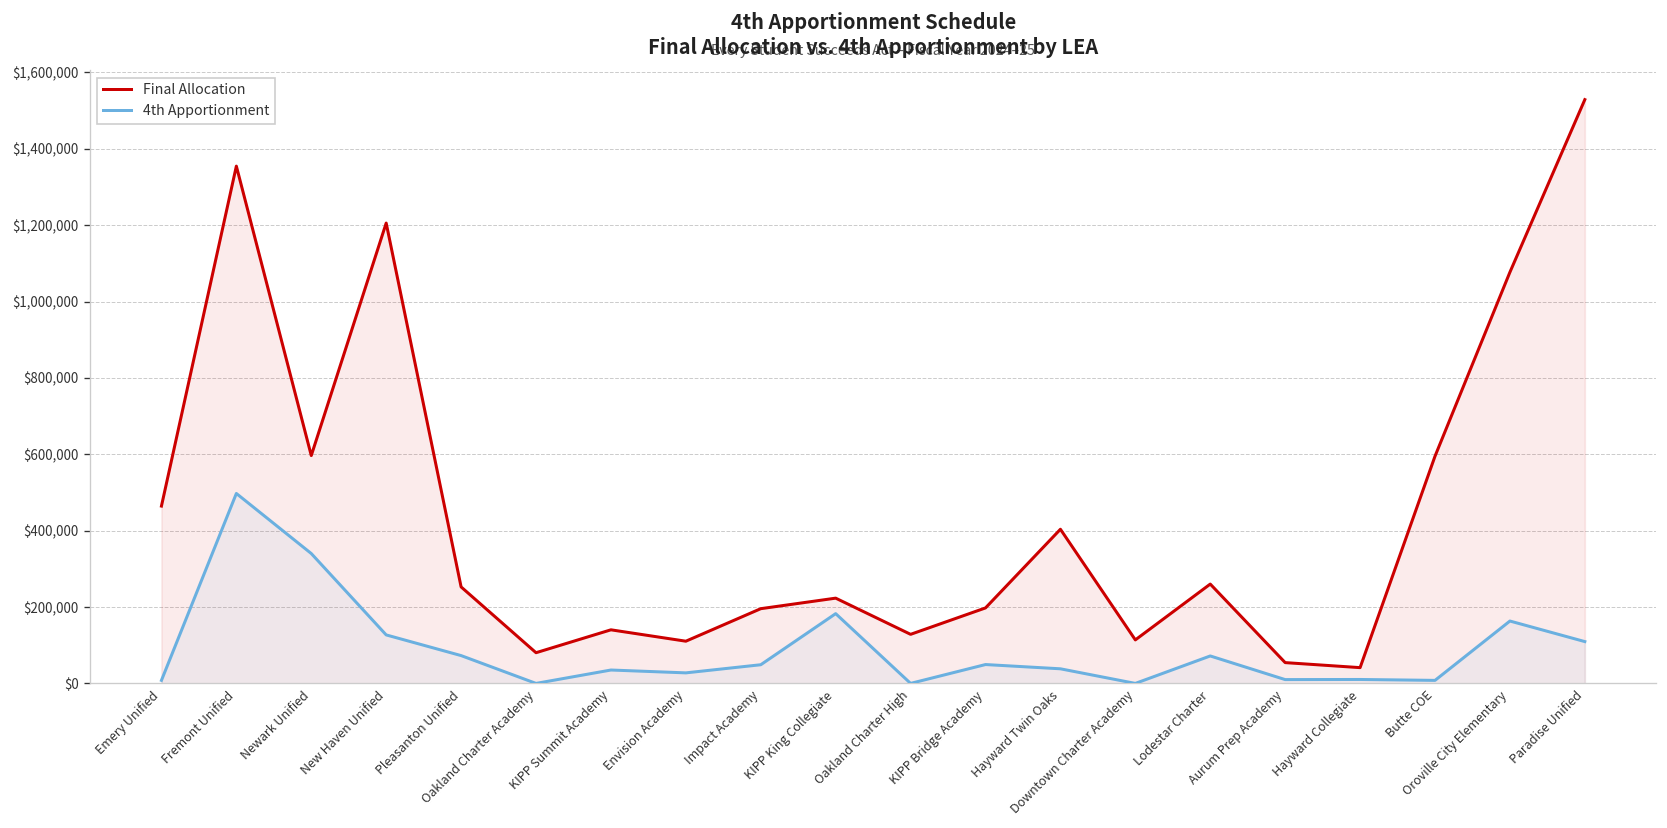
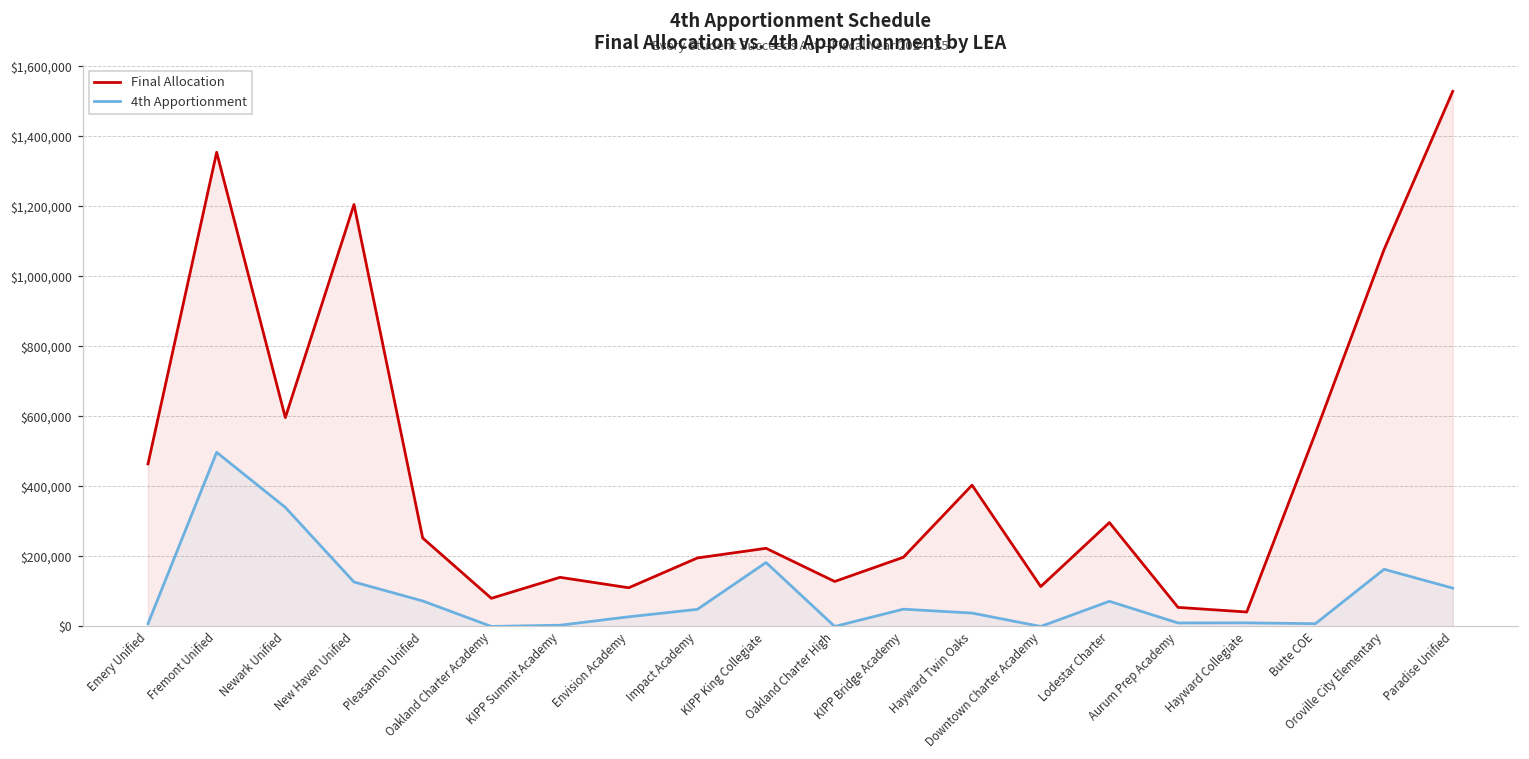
4th Apportionment, KIPP Summit Academy: $40,000 -> $0
Final Allocation, Lodestar Charter: $260,000 -> $300,000
Final Allocation, Butte COE: $590,000 -> $550,000
